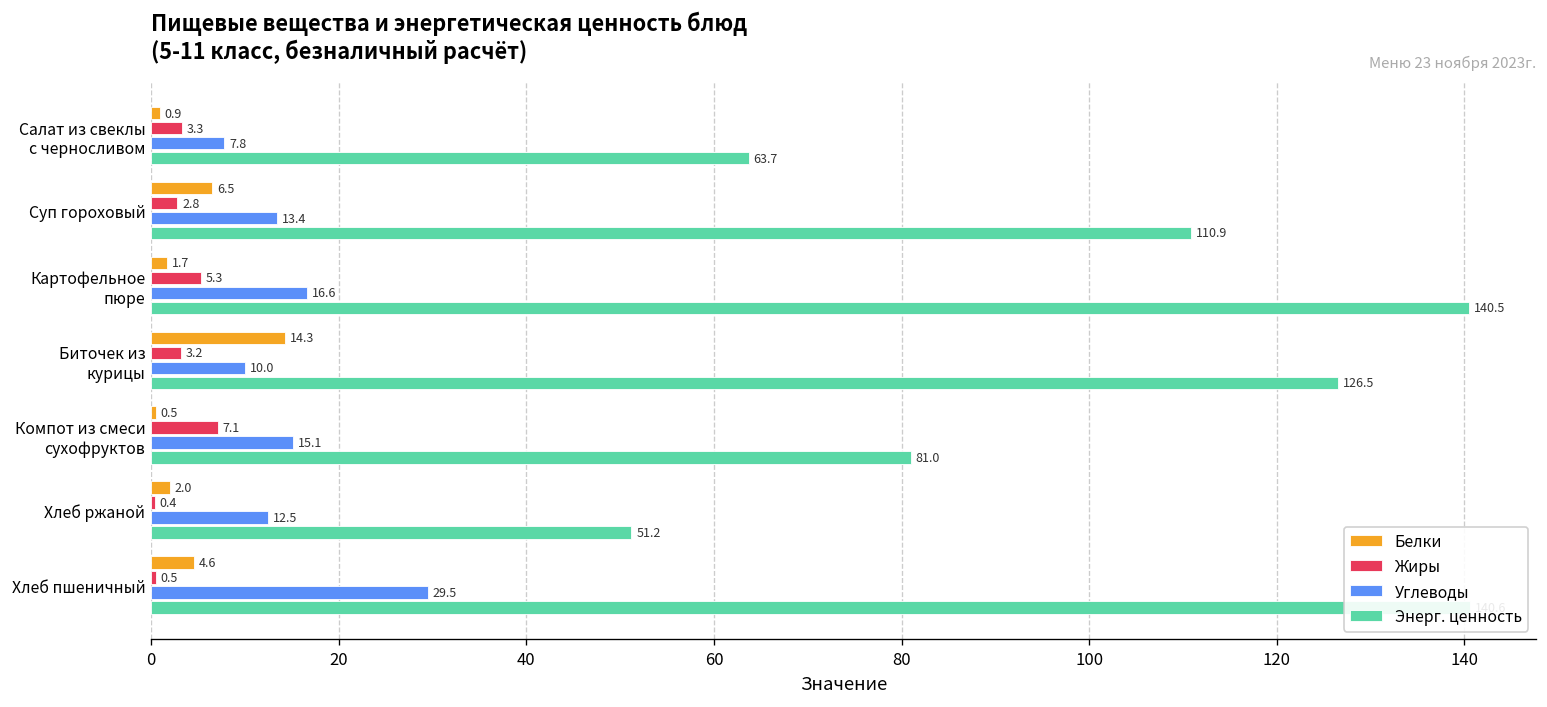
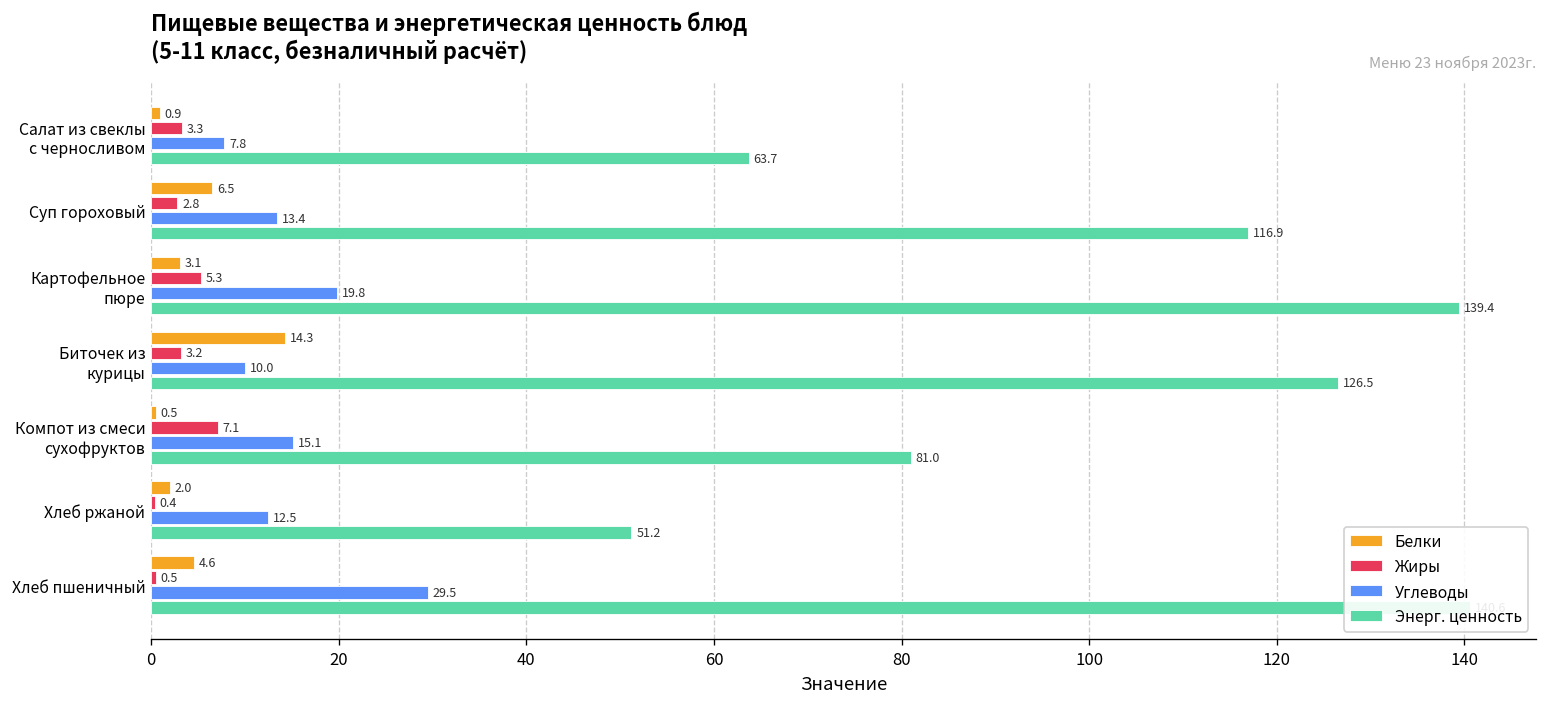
Энерг. ценность, Суп гороховый: 110.9 -> 116.9
Белки, Картофельное пюре: 1.7 -> 3.1
Углеводы, Картофельное пюре: 16.6 -> 19.8
Энерг. ценность, Картофельное пюре: 140.5 -> 139.4
